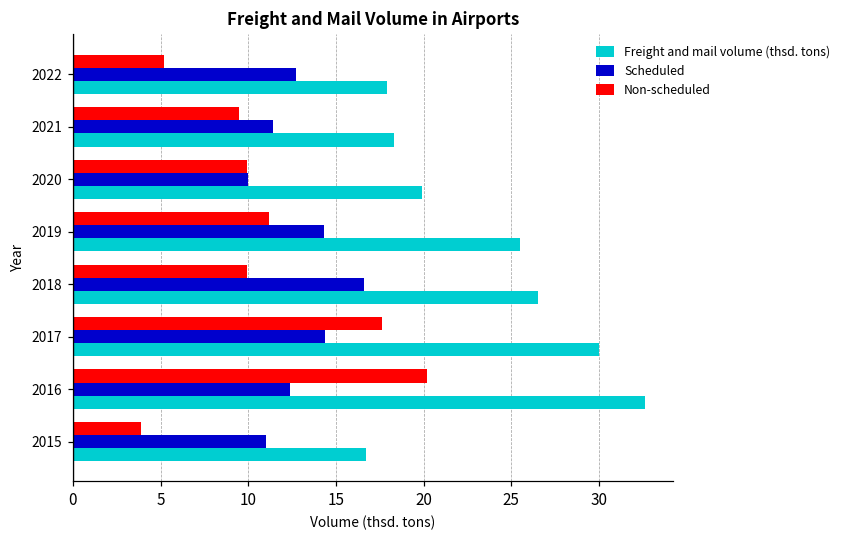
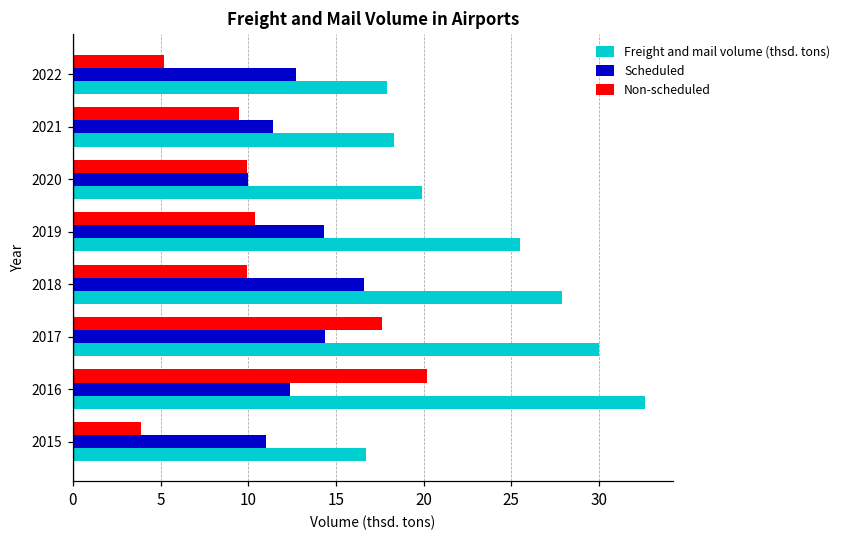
Non-scheduled, 2019: 11.2 -> 10.4
Freight and mail volume (thsd. tons), 2018: 26.5 -> 27.9
